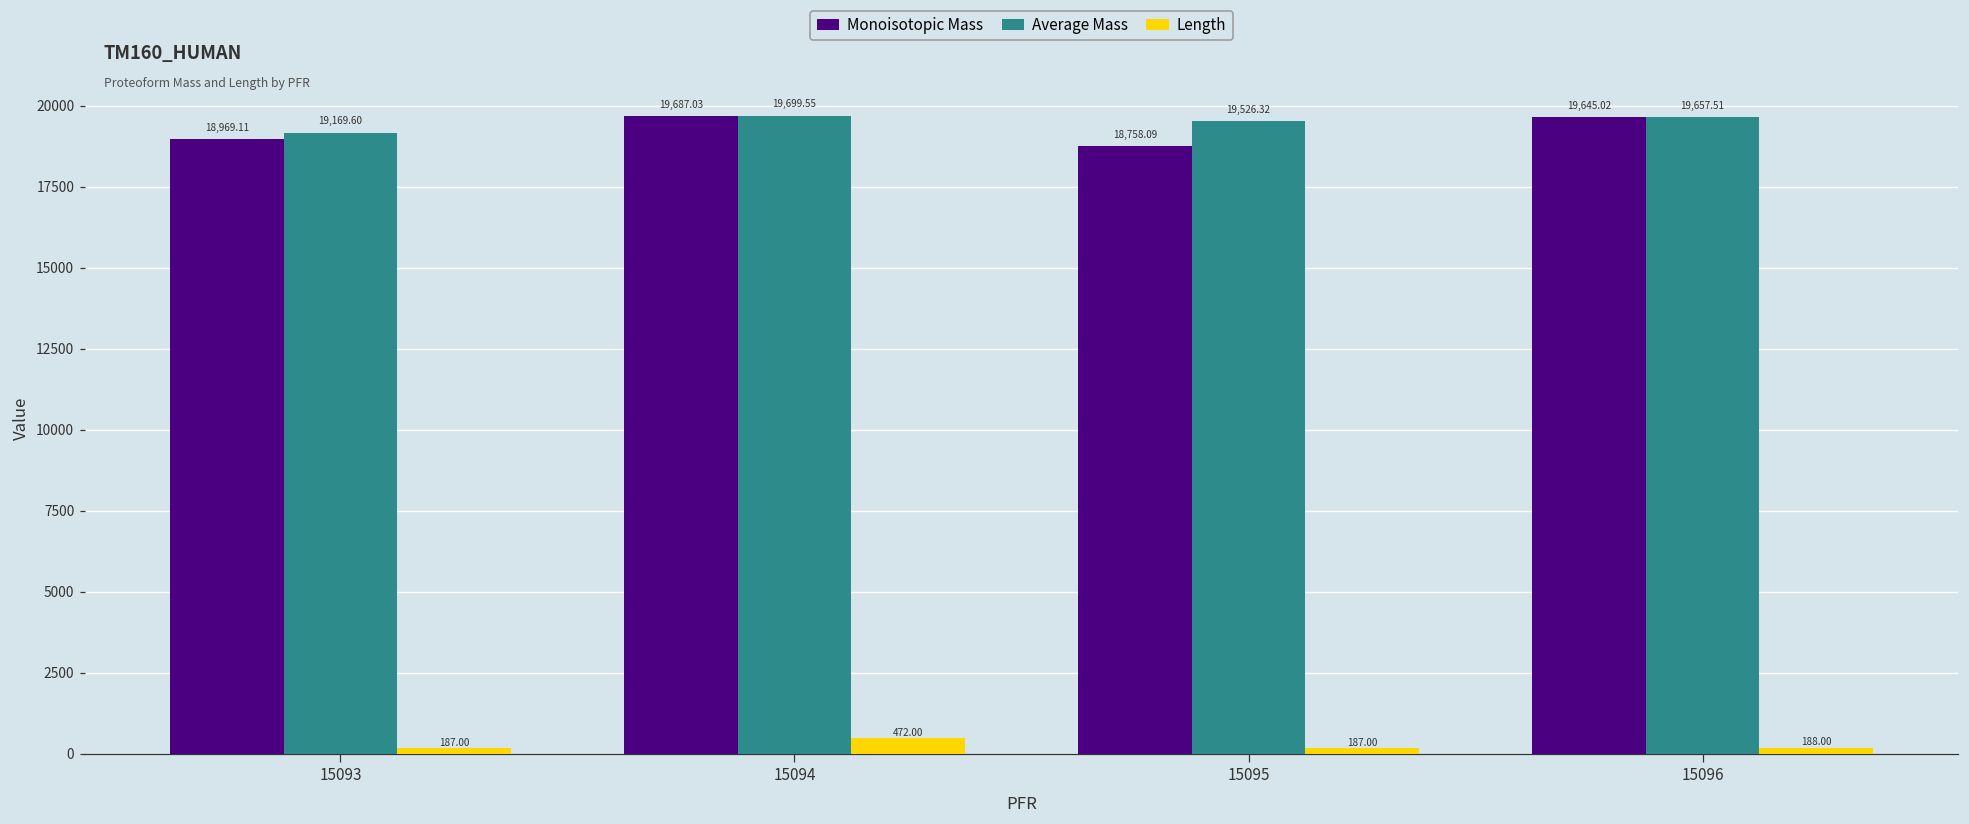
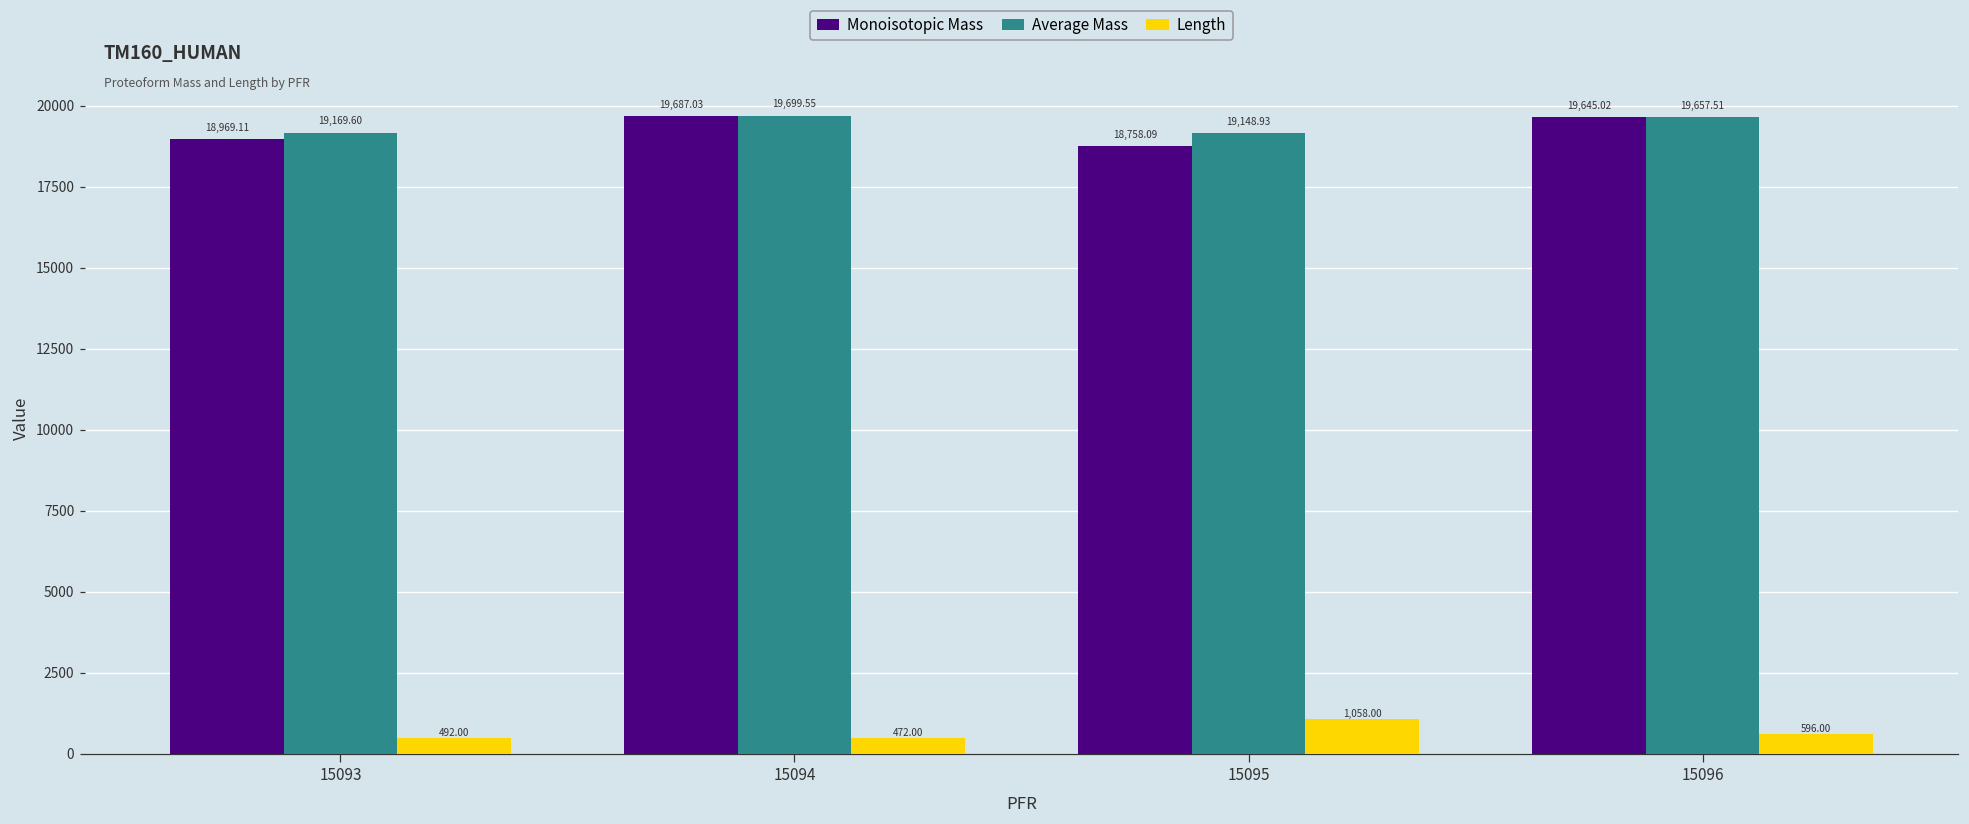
Length, 15093: 187.00 -> 492.00
Average Mass, 15095: 19,526.32 -> 19,148.93
Length, 15095: 187.00 -> 1,058.00
Length, 15096: 188.00 -> 596.00
